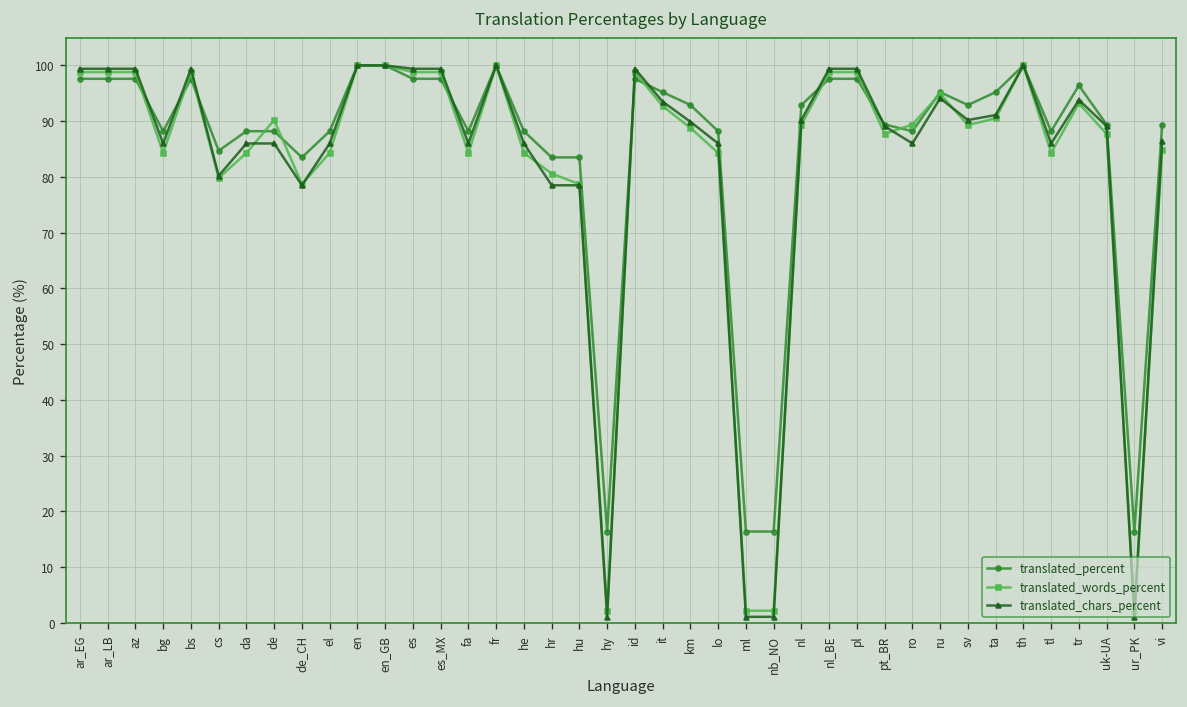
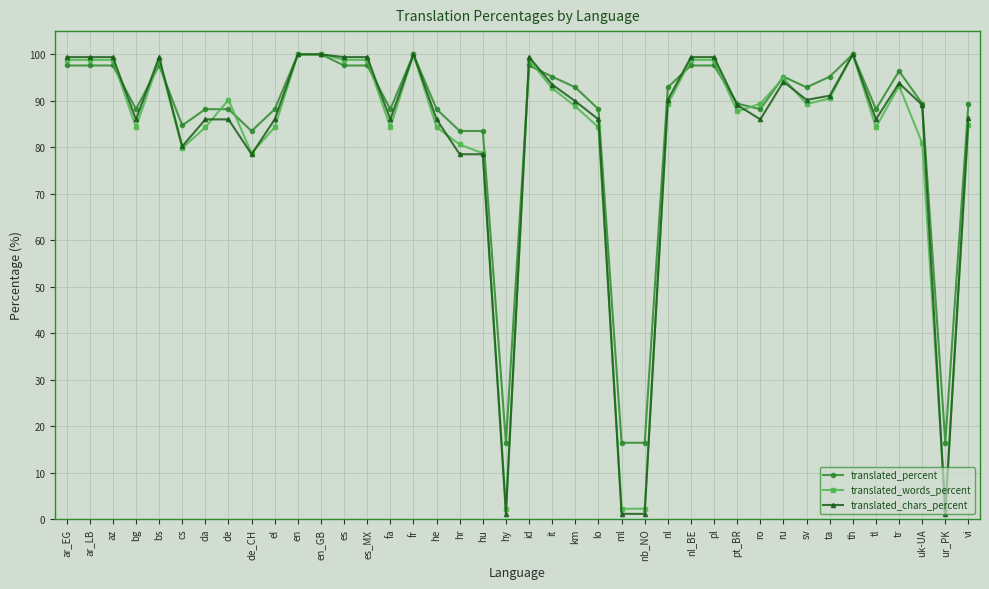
translated_words_percent, uk-UA: 88 -> 81
